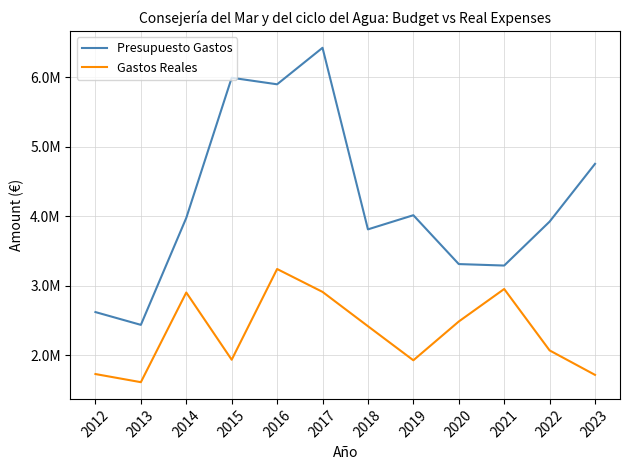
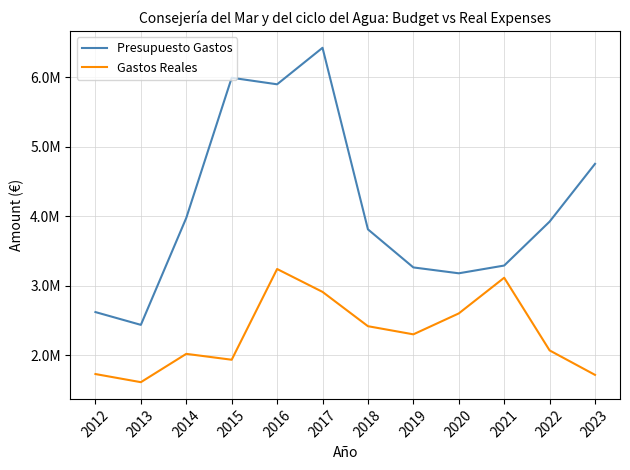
Gastos Reales, 2014: 2900000 -> 2000000
Presupuesto Gastos, 2019: 4000000 -> 3300000
Gastos Reales, 2019: 1900000 -> 2300000
Presupuesto Gastos, 2020: 3300000 -> 3200000
Gastos Reales, 2020: 2500000 -> 2600000
Gastos Reales, 2021: 3000000 -> 3100000
